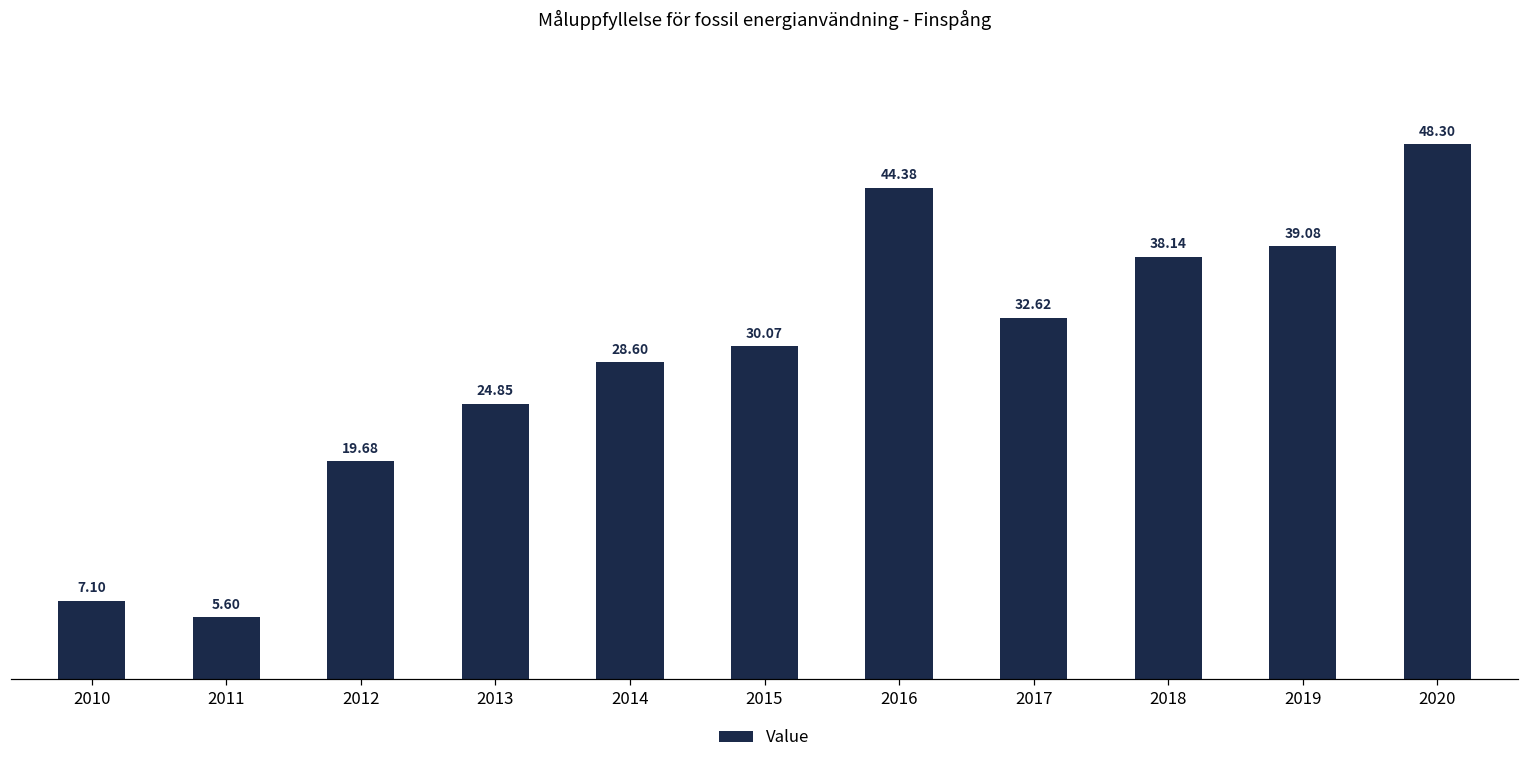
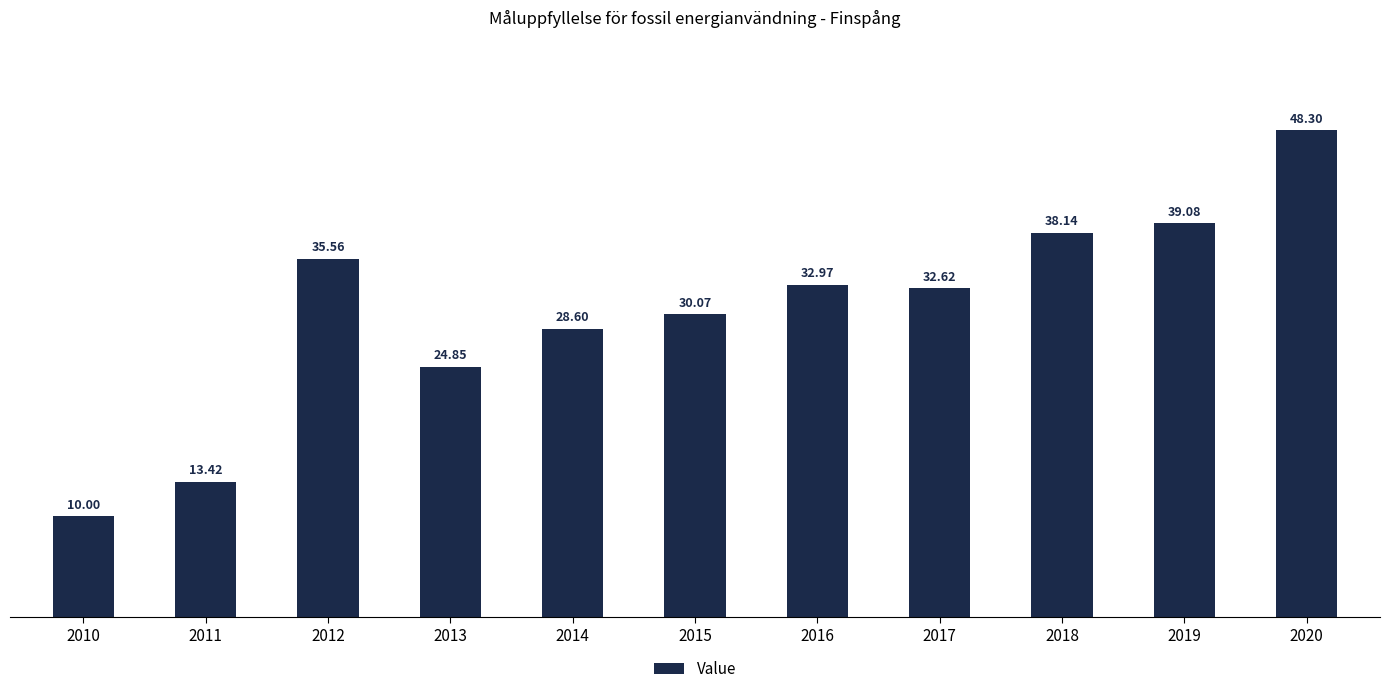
2010: 7.10 -> 10.00
2011: 5.60 -> 13.42
2012: 19.68 -> 35.56
2016: 44.38 -> 32.97
